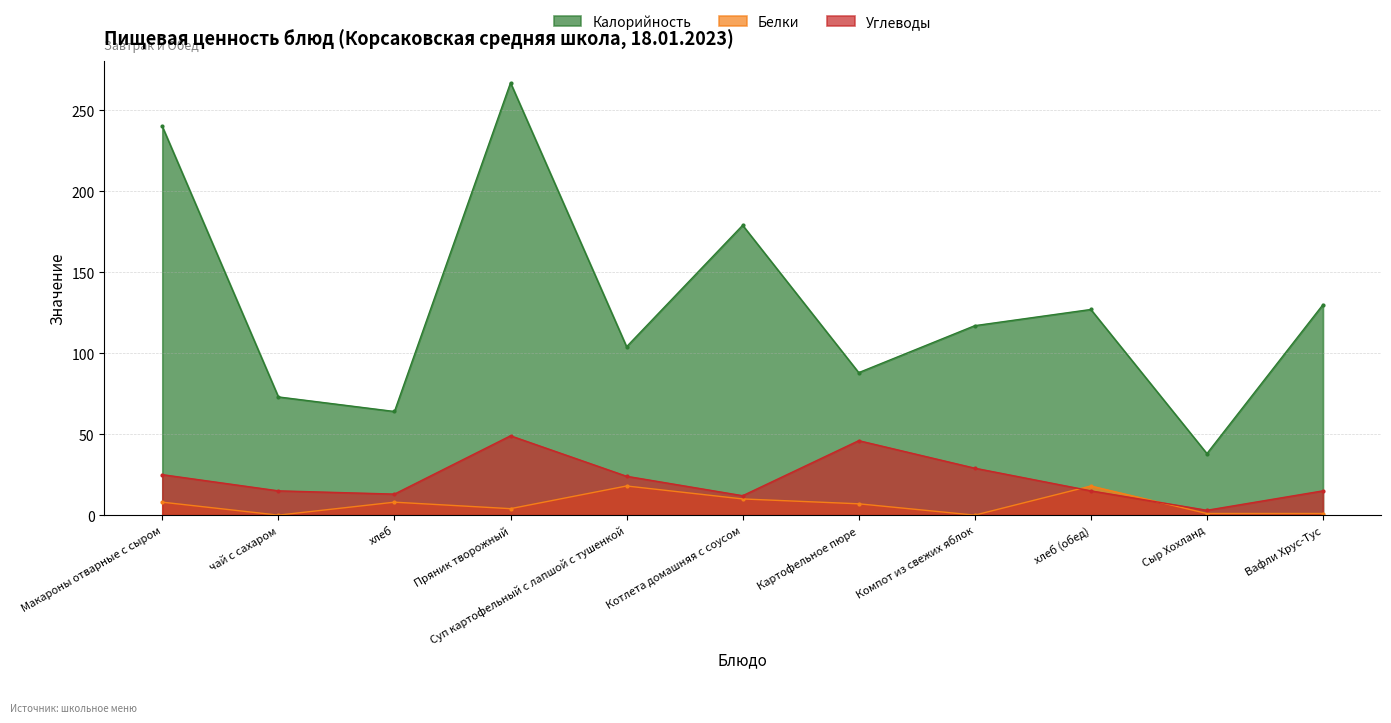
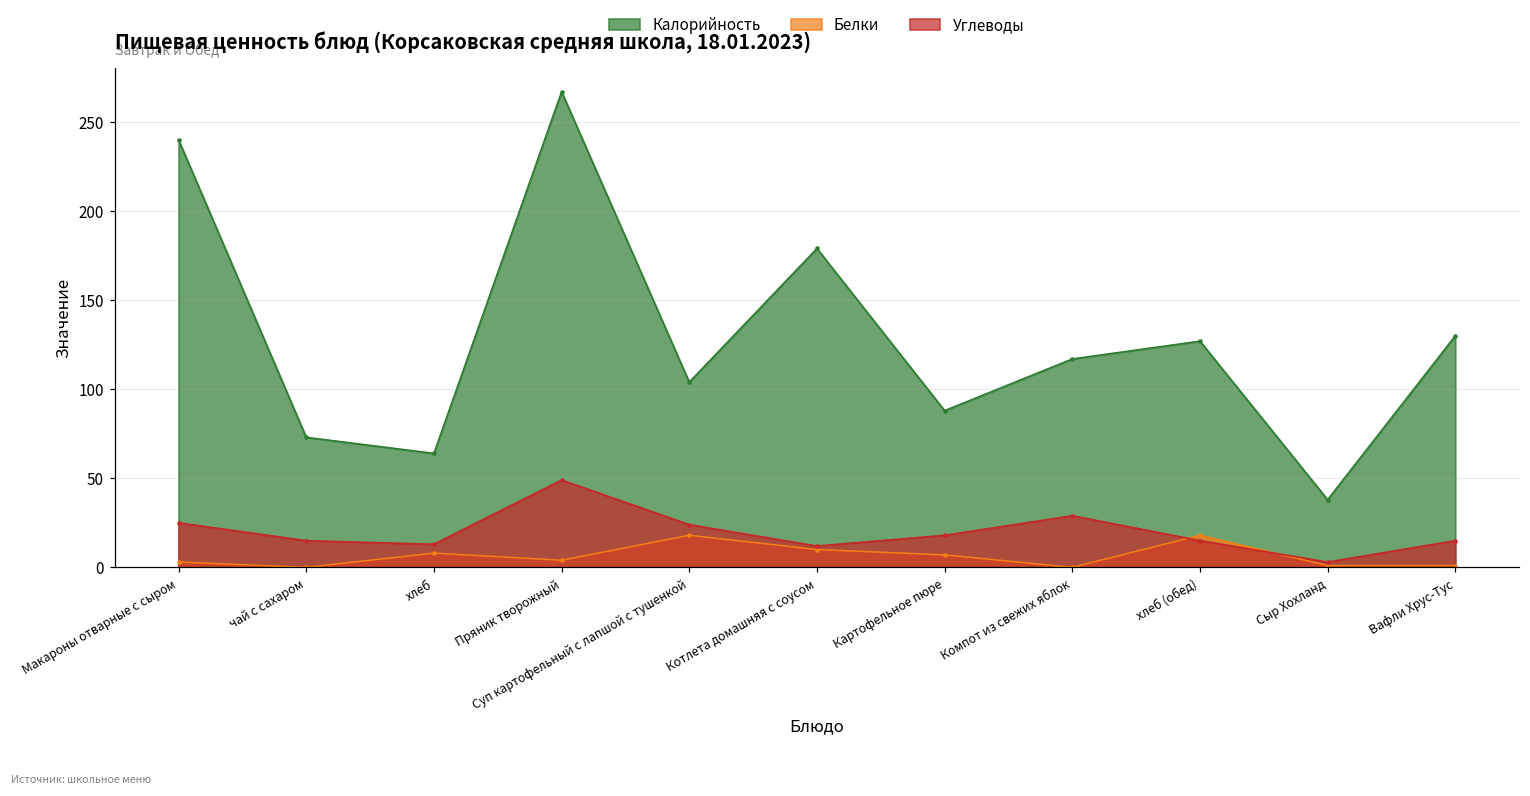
Белки, Макароны отварные с сыром: 8 -> 3
Углеводы, Картофельное пюре: 46 -> 18
